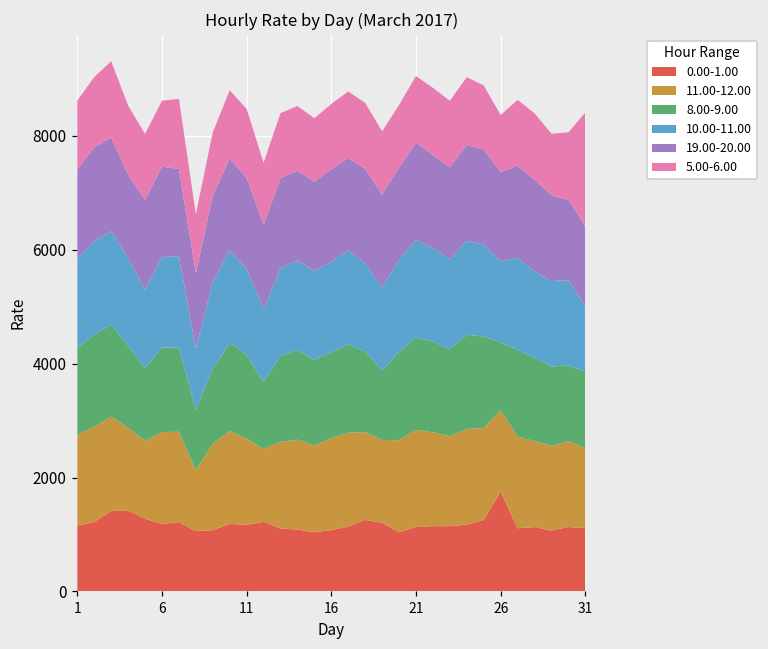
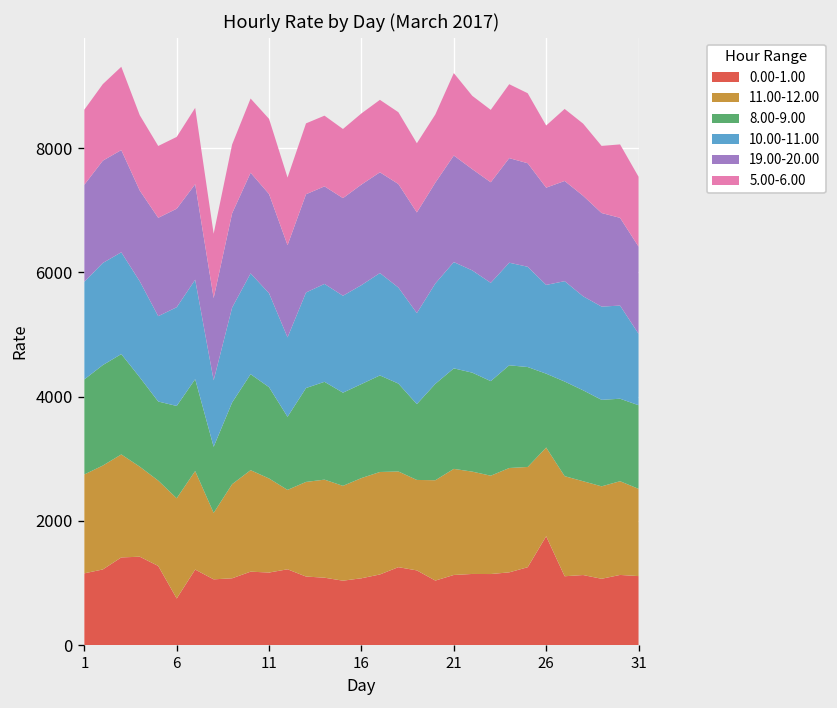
0.00-1.00, 6: 1200 -> 800
5.00-6.00, 21: 1200 -> 1300
5.00-6.00, 31: 2000 -> 1100
